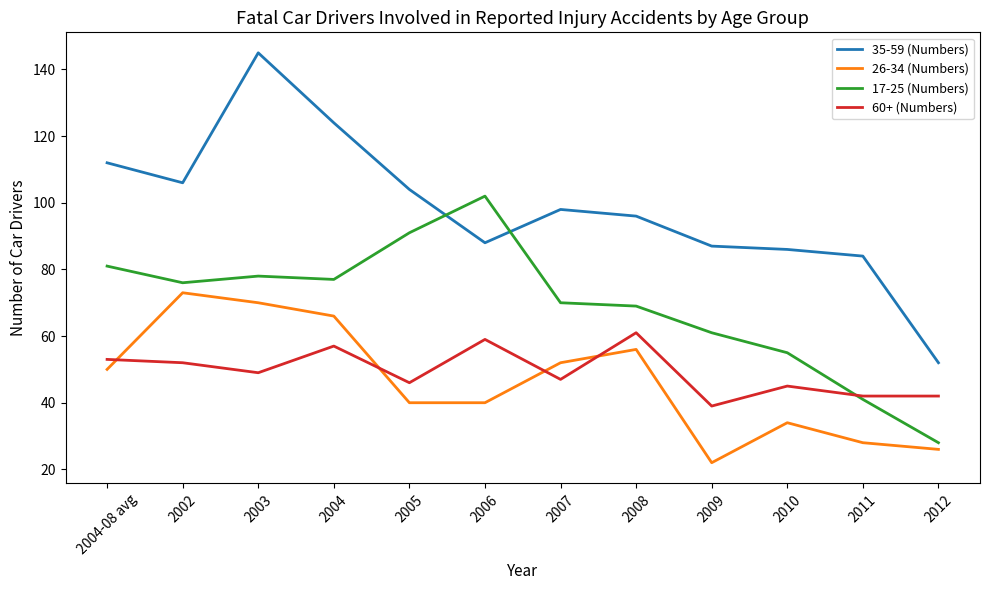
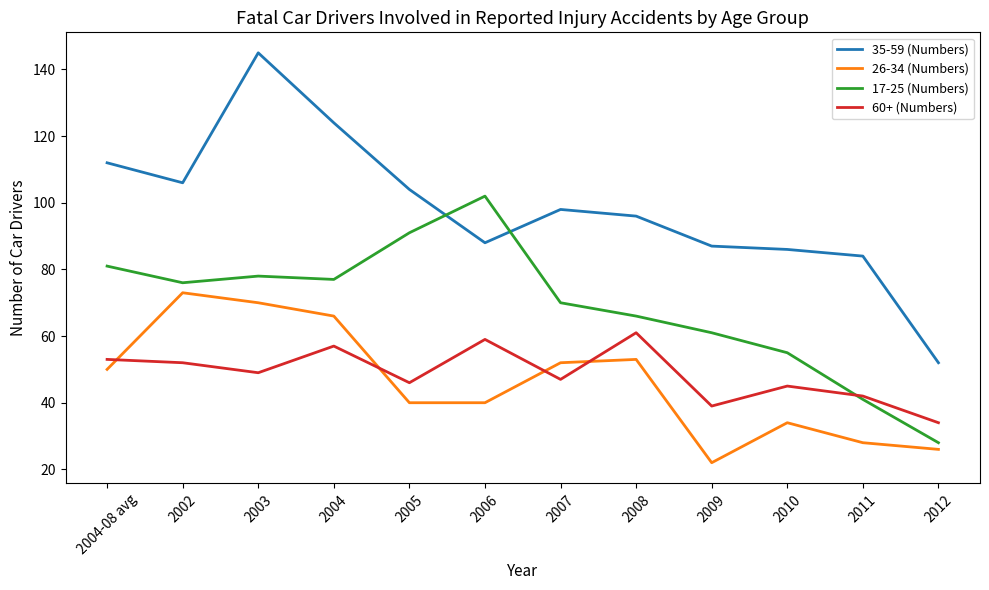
26-34 (Numbers), 2008: 56 -> 53
17-25 (Numbers), 2008: 69 -> 66
60+ (Numbers), 2012: 42 -> 34
